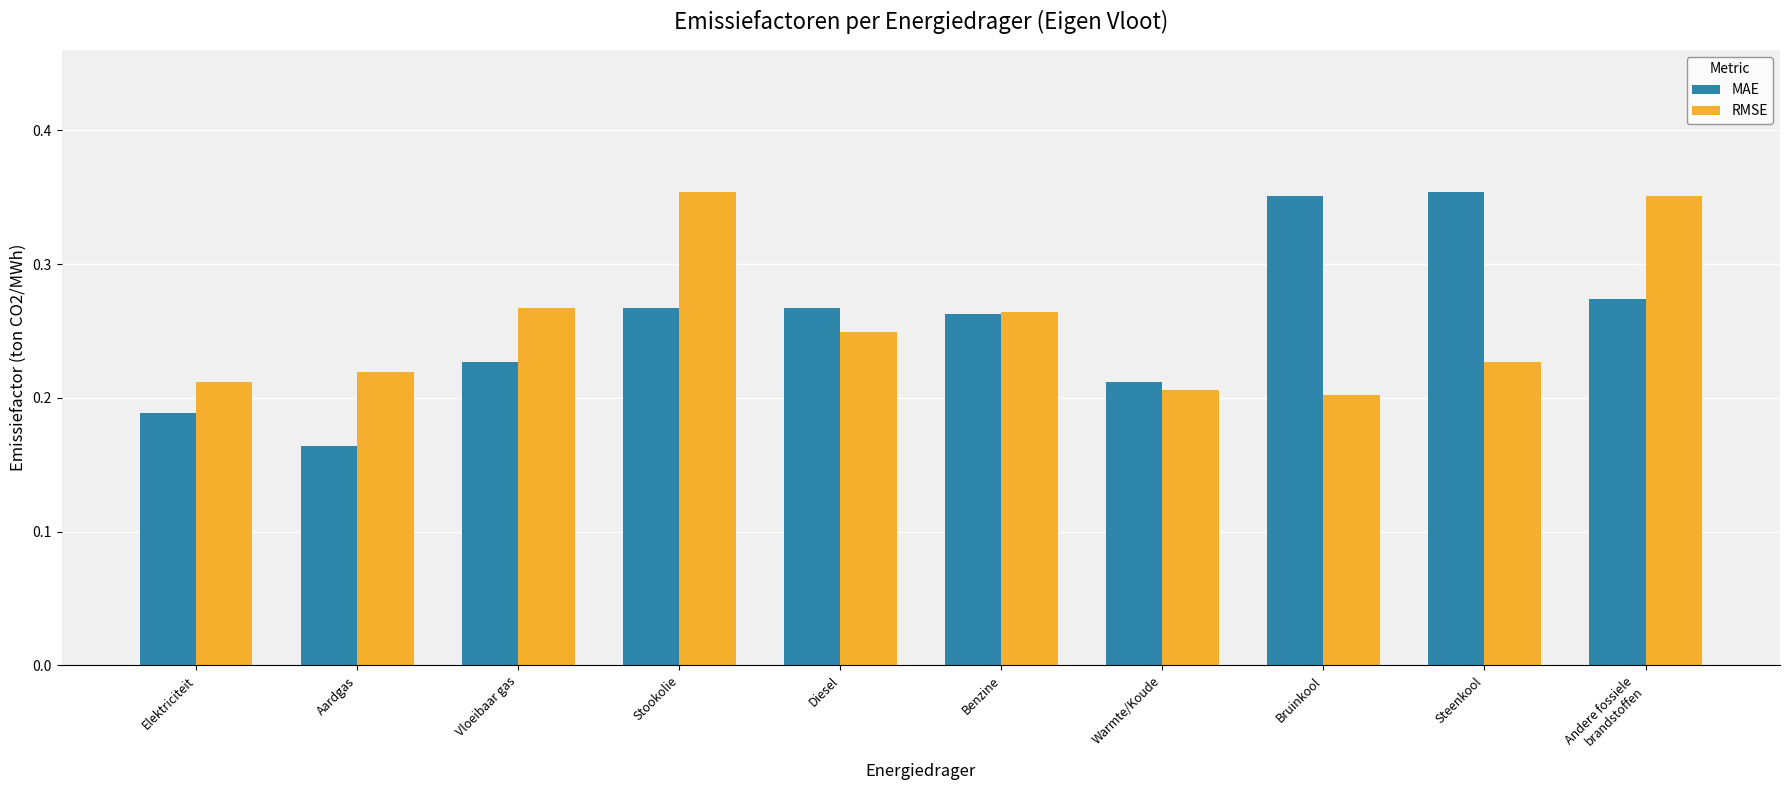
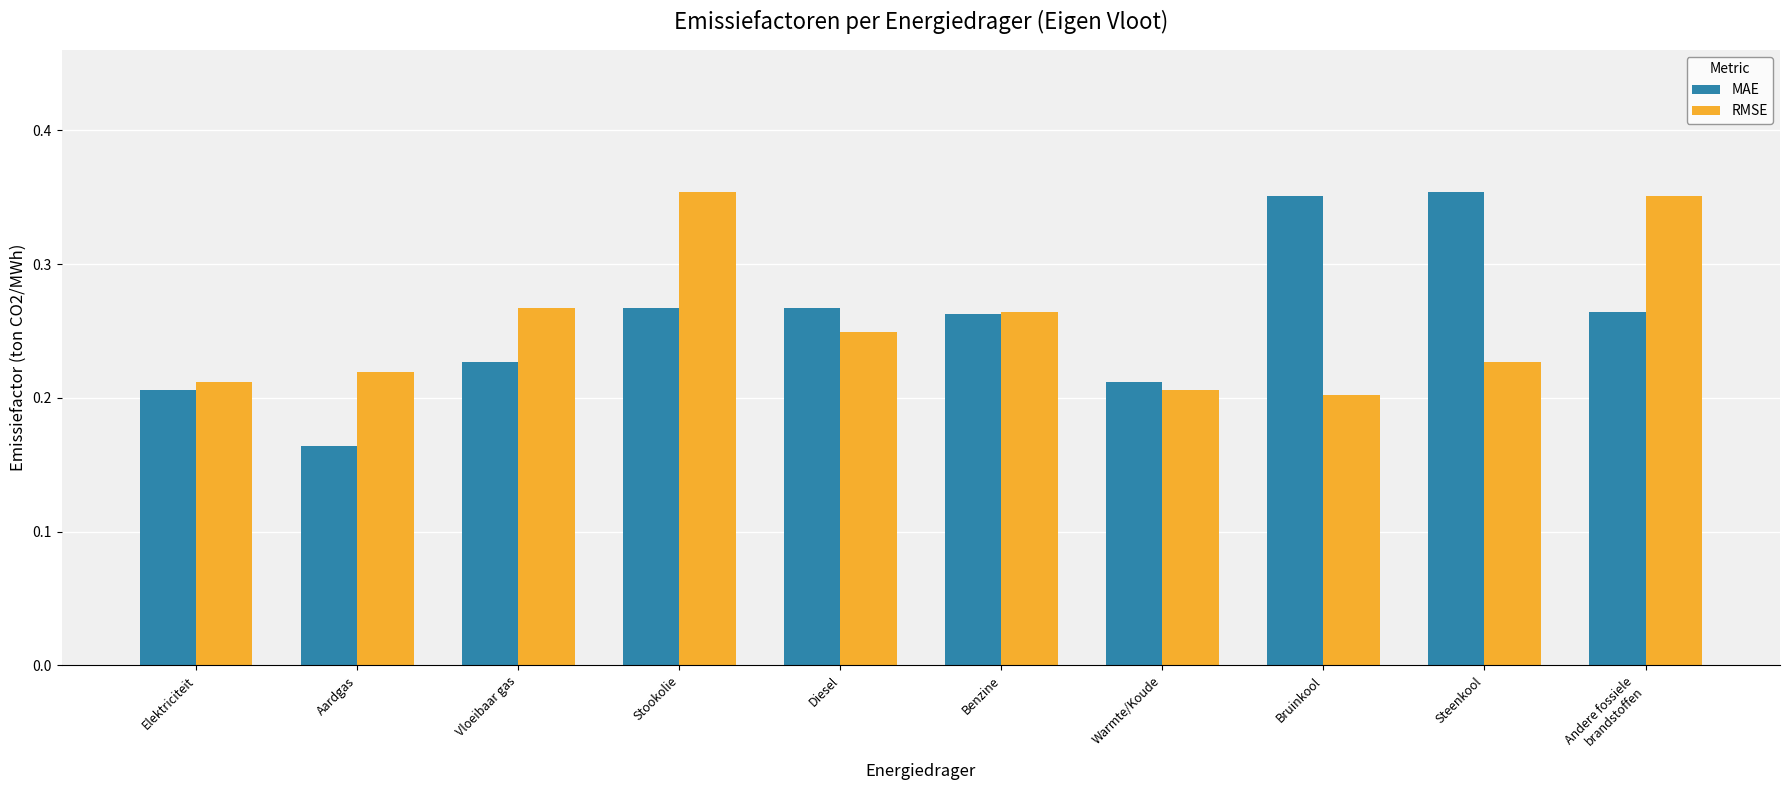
MAE, Elektriciteit: 0.189 -> 0.206
MAE, Andere fossiele brandstoffen: 0.274 -> 0.264
